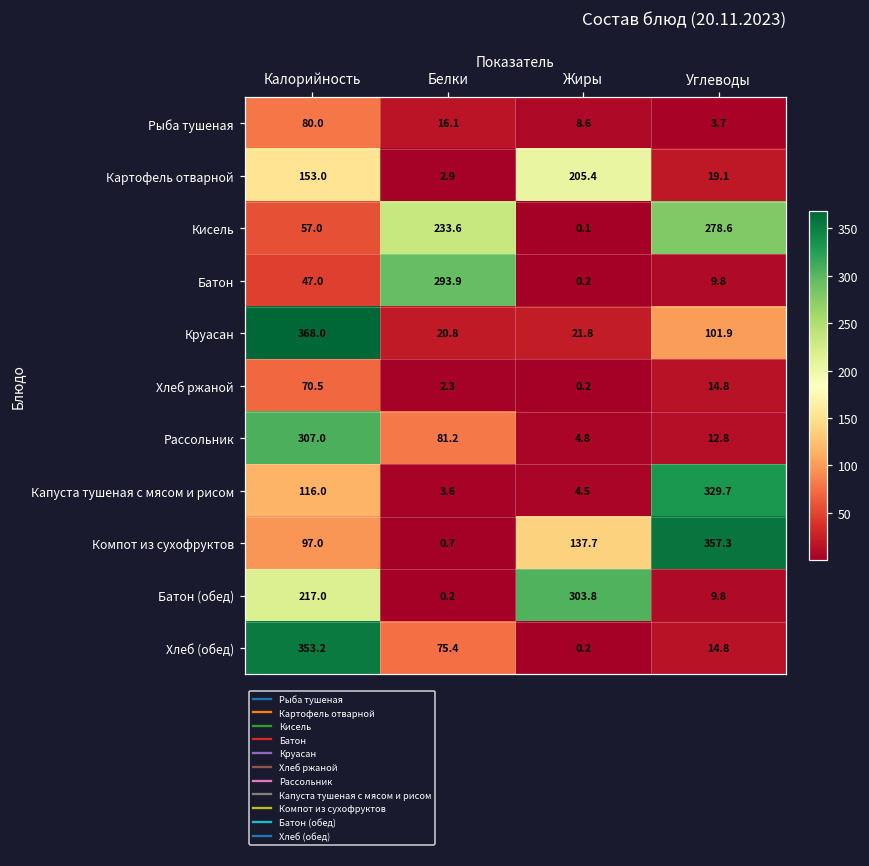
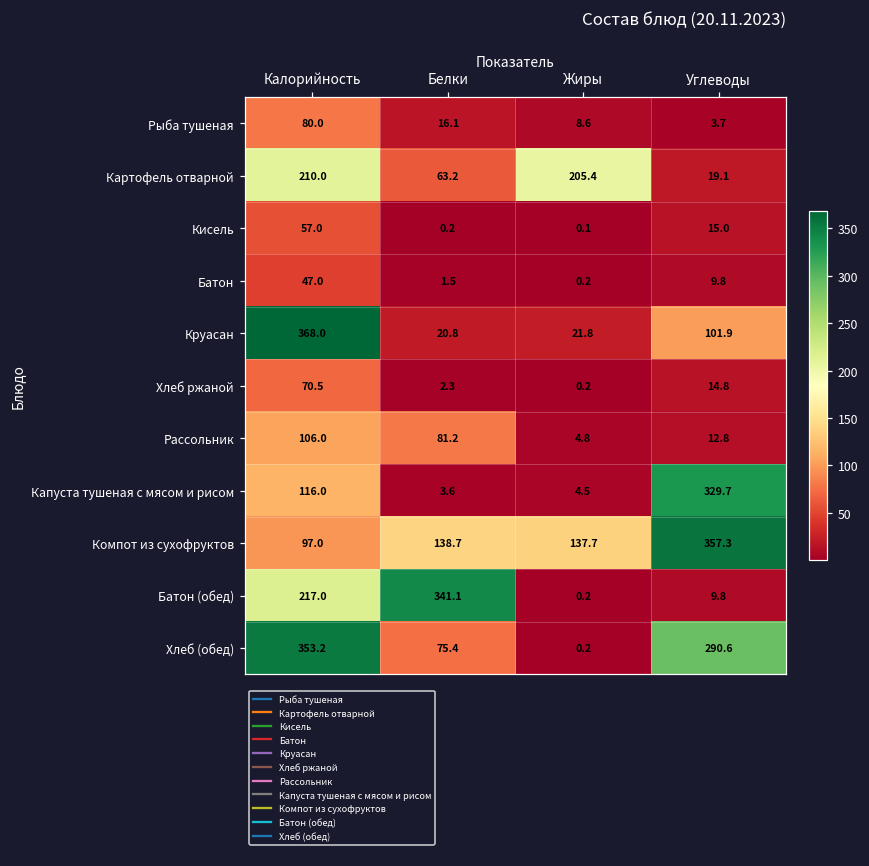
Картофель отварной, Калорийность: 153.0 -> 210.0
Картофель отварной, Белки: 2.9 -> 63.2
Кисель, Белки: 233.6 -> 0.2
Кисель, Углеводы: 278.6 -> 15.0
Батон, Белки: 293.9 -> 1.5
Рассольник, Калорийность: 307.0 -> 106.0
Компот из сухофруктов, Белки: 0.7 -> 138.7
Батон (обед), Белки: 0.2 -> 341.1
Батон (обед), Жиры: 303.8 -> 0.2
Хлеб (обед), Углеводы: 14.8 -> 290.6
